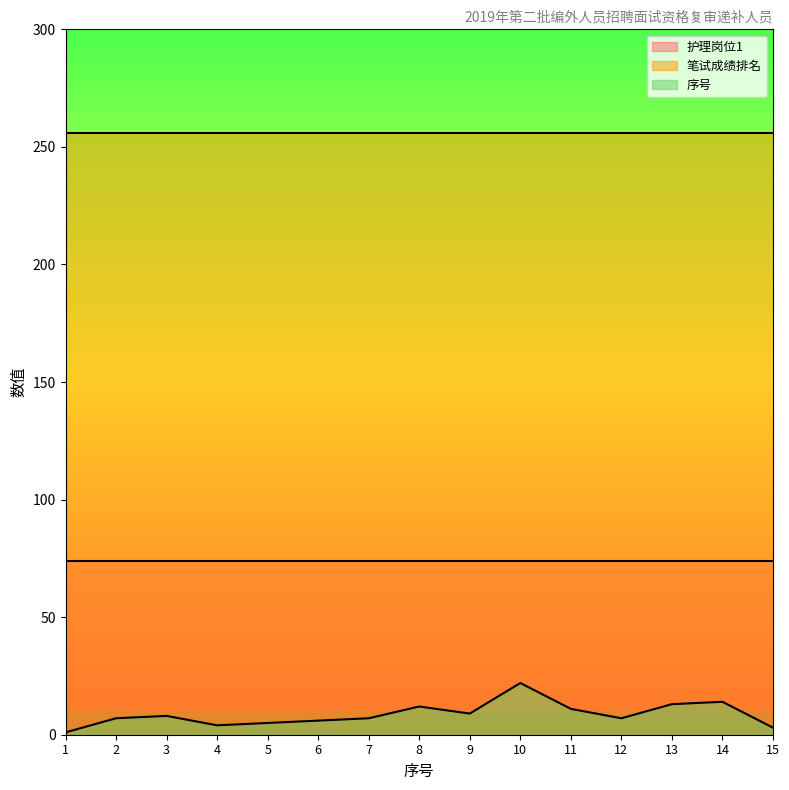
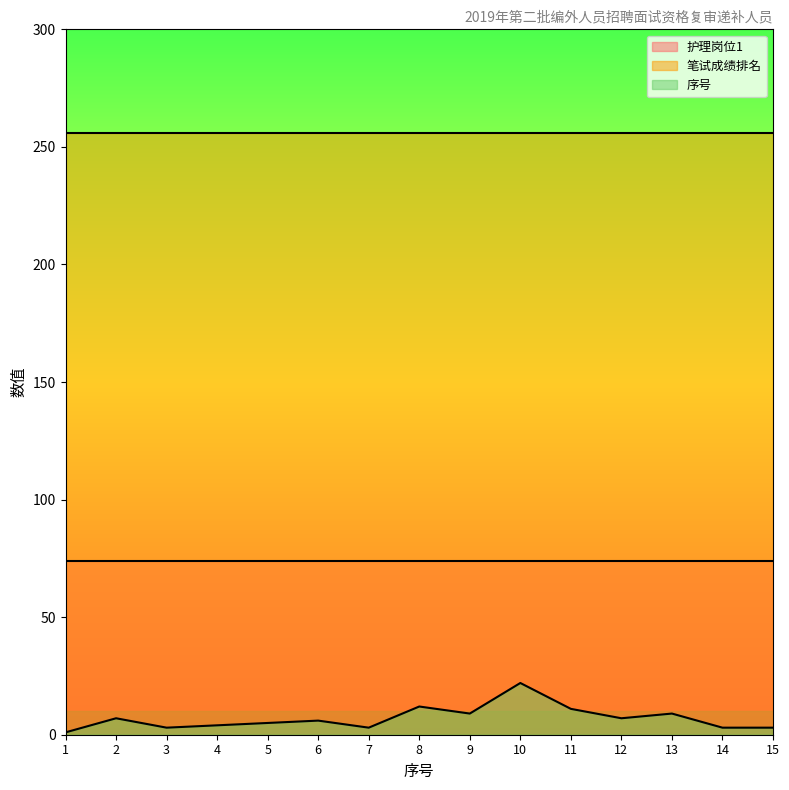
序号, 3: 8 -> 3
序号, 7: 7 -> 3
序号, 13: 13 -> 9
序号, 14: 14 -> 3
